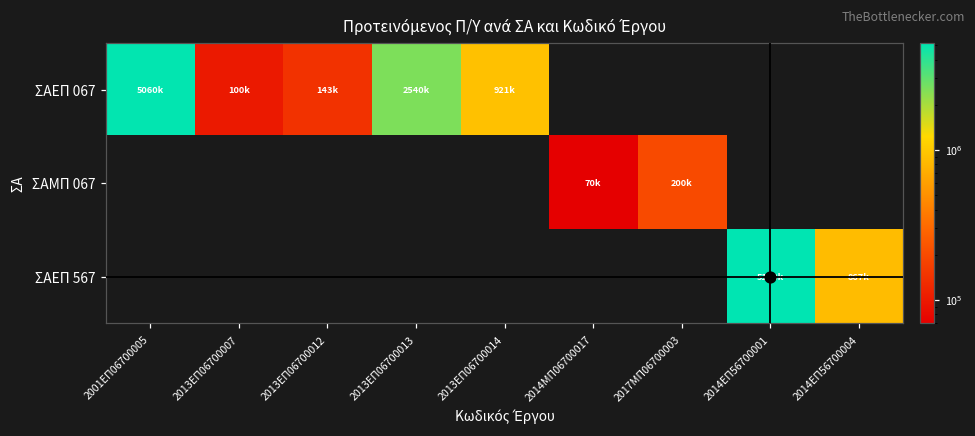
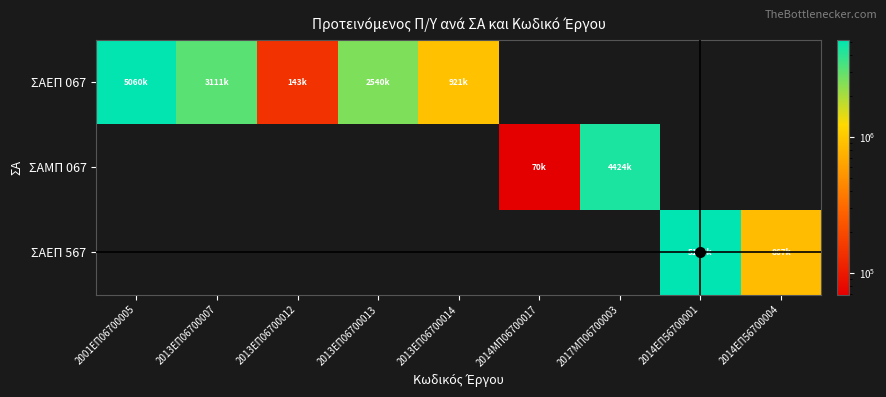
ΣΑΕΠ 067, 2013ΕΠ06700007: 100k -> 3111k
ΣΑΜΠ 067, 2017ΜΠ06700003: 200k -> 4424k
